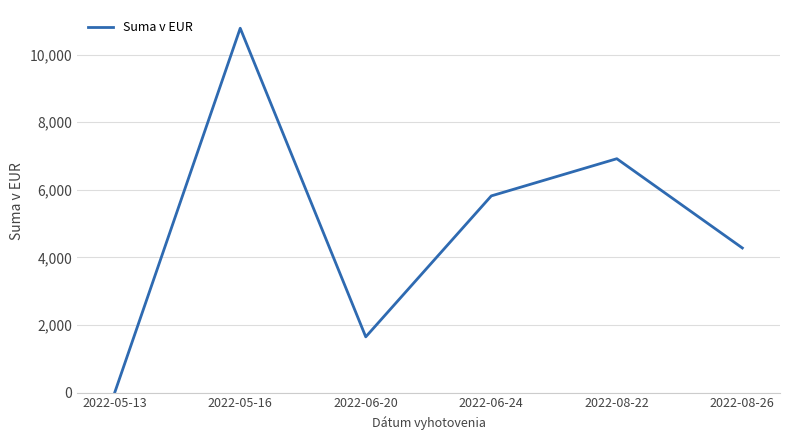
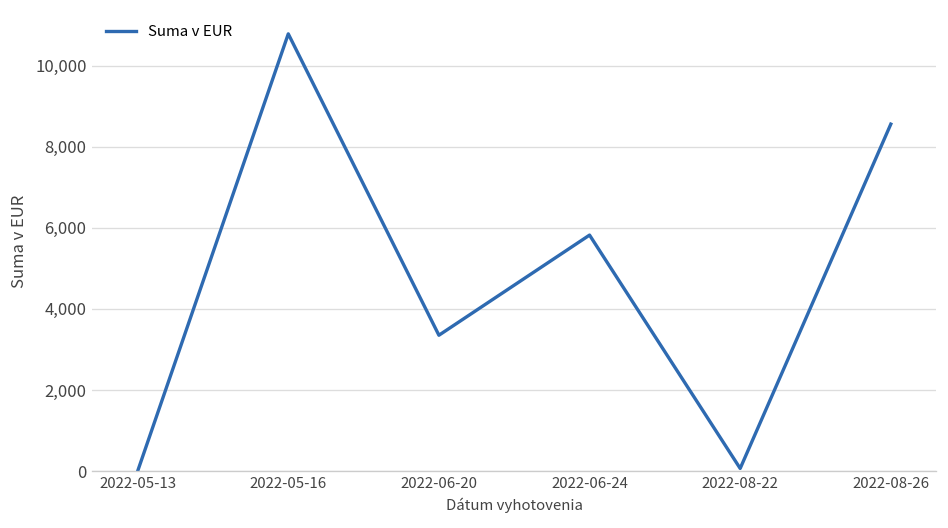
2022-06-20: 1,700 -> 3,400
2022-08-22: 6,900 -> 100
2022-08-26: 4,300 -> 8,600
